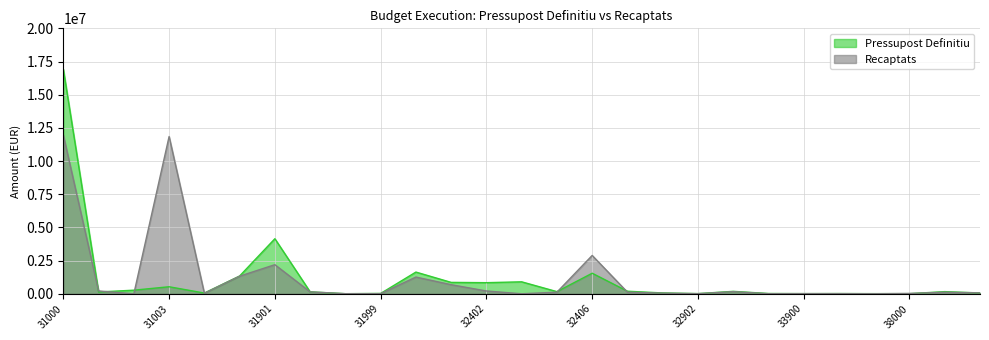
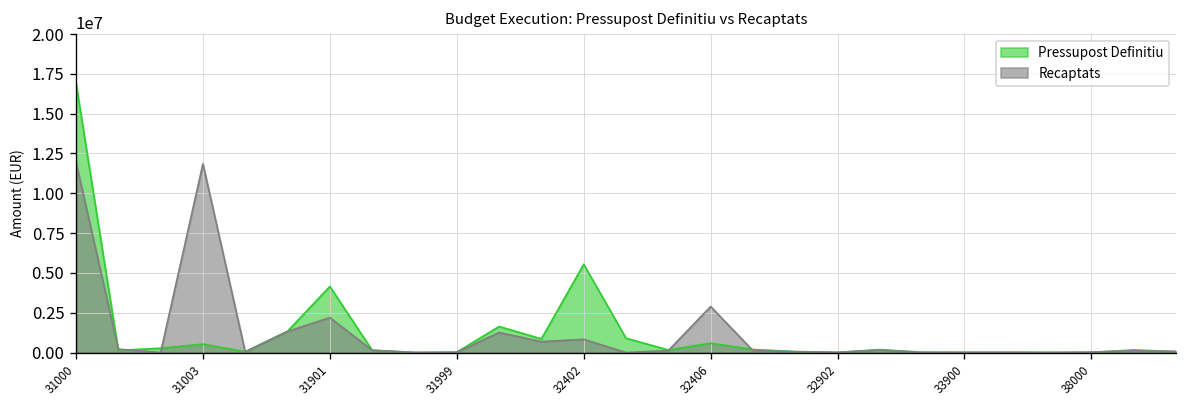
Pressupost Definitiu, 32402: 800000 -> 5500000
Recaptats, 32402: 200000 -> 800000
Pressupost Definitiu, 32406: 1500000 -> 600000
